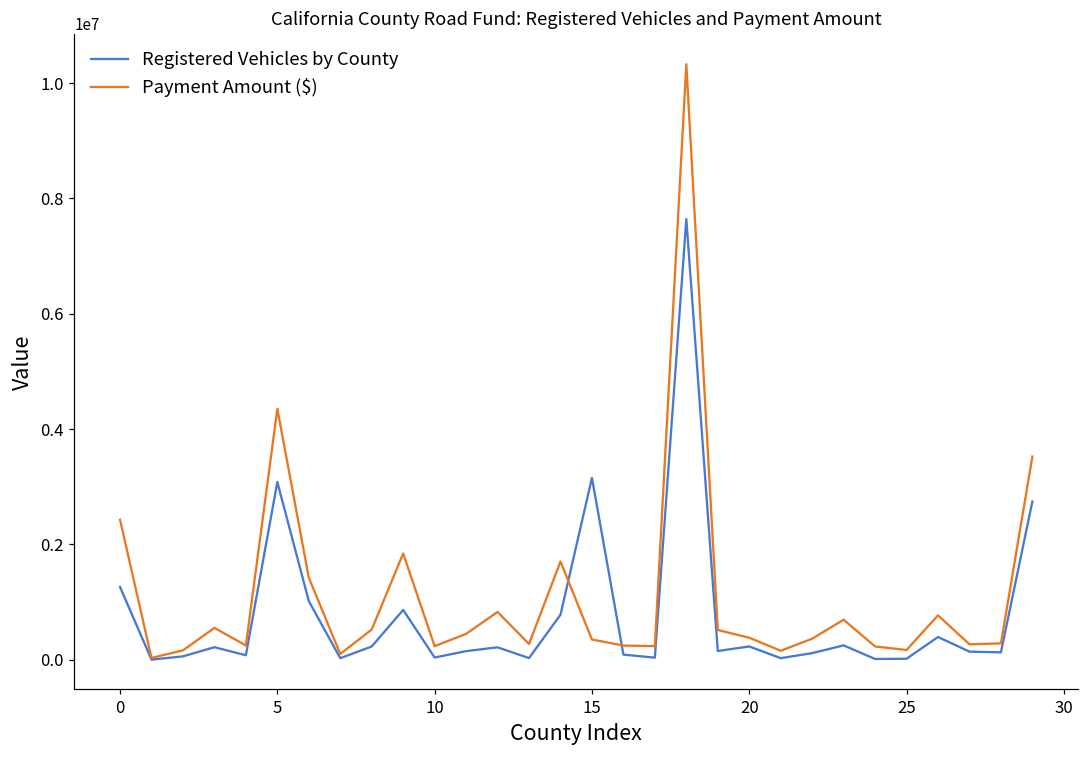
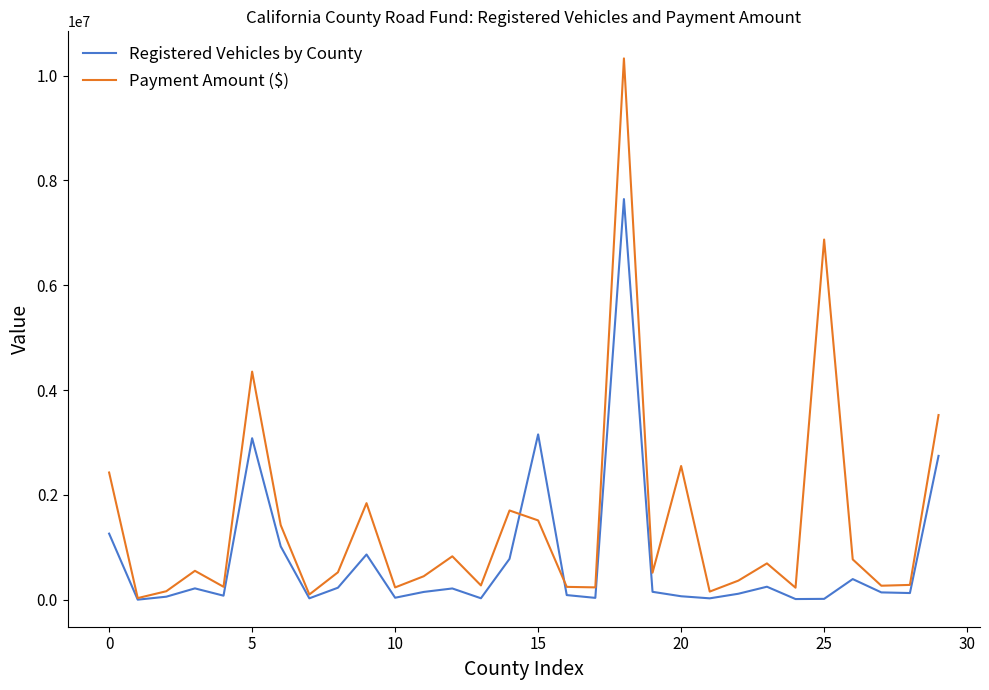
Payment Amount ($), 15: 400000 -> 1500000
Registered Vehicles by County, 20: 200000 -> 100000
Payment Amount ($), 20: 400000 -> 2600000
Payment Amount ($), 25: 200000 -> 6900000
